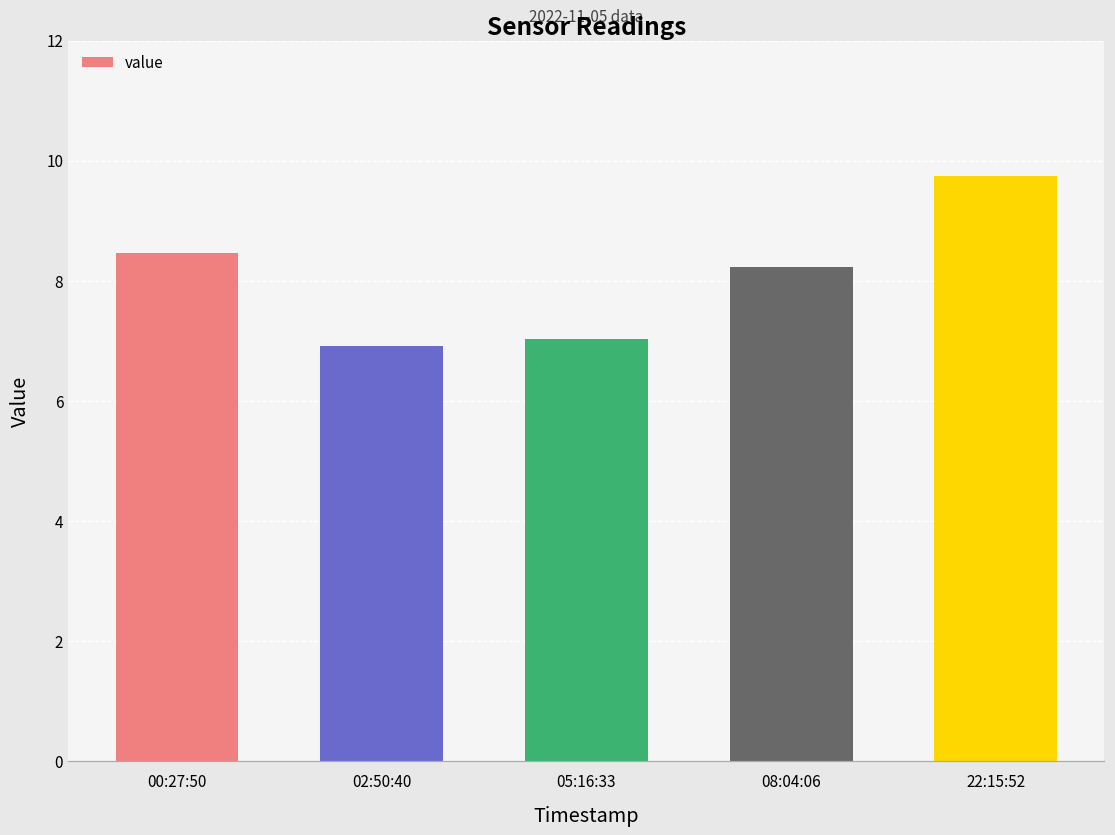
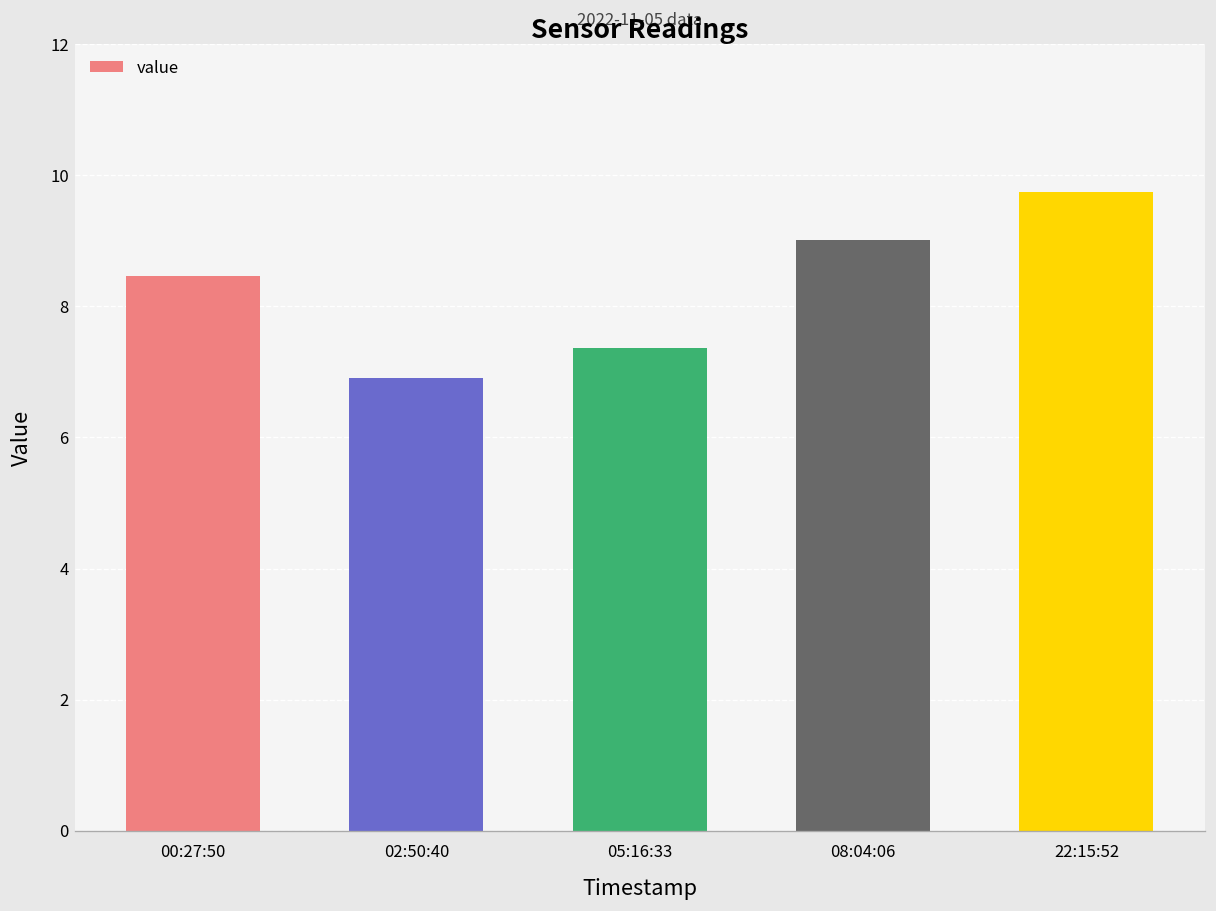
05:16:33: 7.0 -> 7.4
08:04:06: 8.2 -> 9.0
